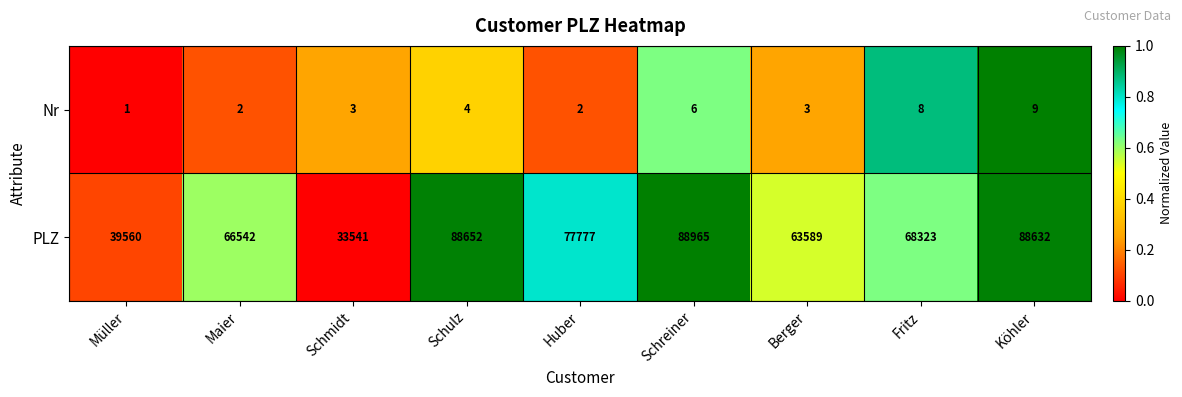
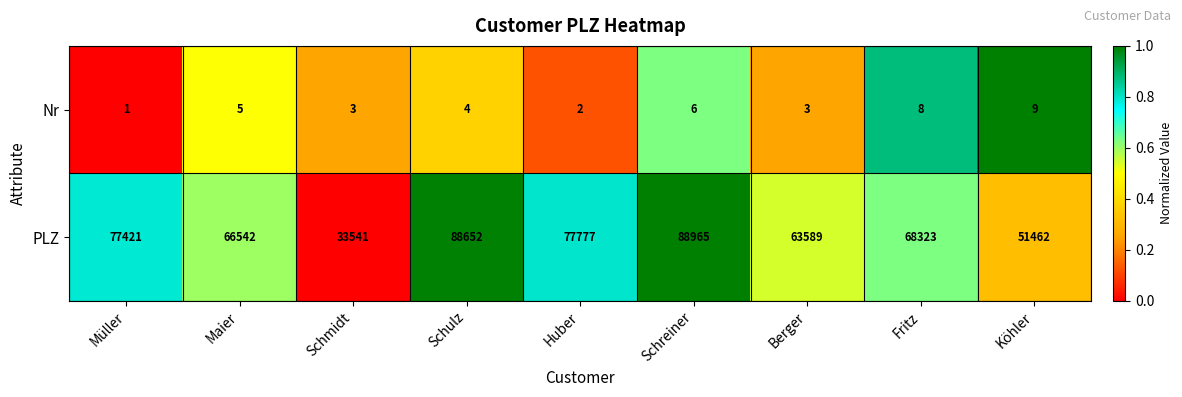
Nr, Maier: 2 -> 5
PLZ, Müller: 39560 -> 77421
PLZ, Köhler: 88632 -> 51462
